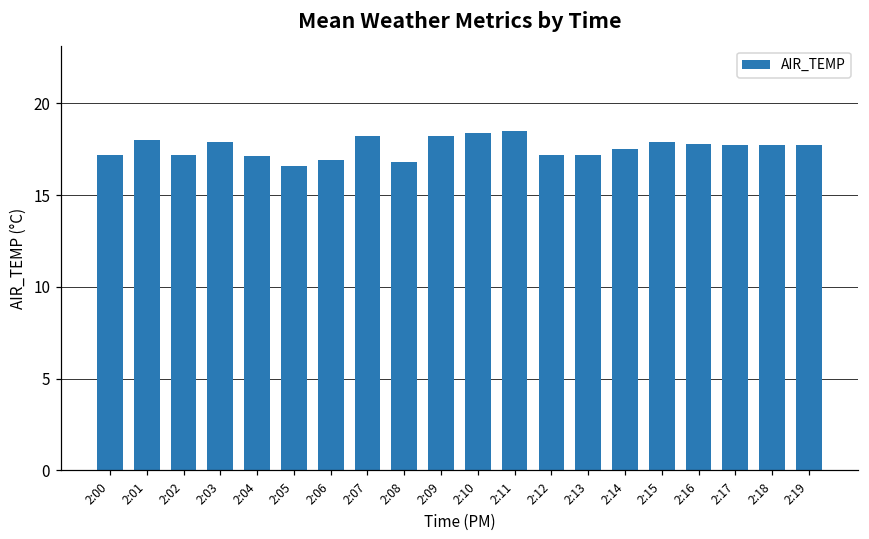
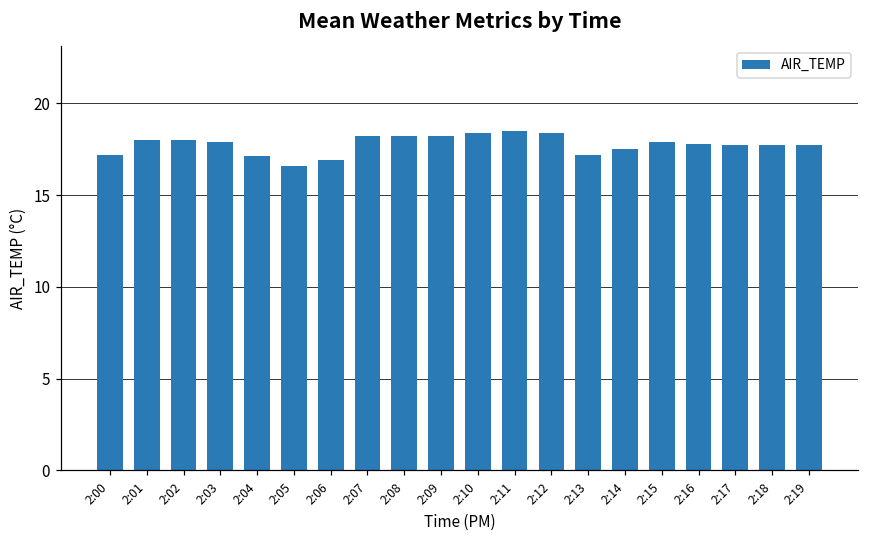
2:02: 17.2 -> 18.0
2:08: 16.8 -> 18.2
2:12: 17.2 -> 18.4
